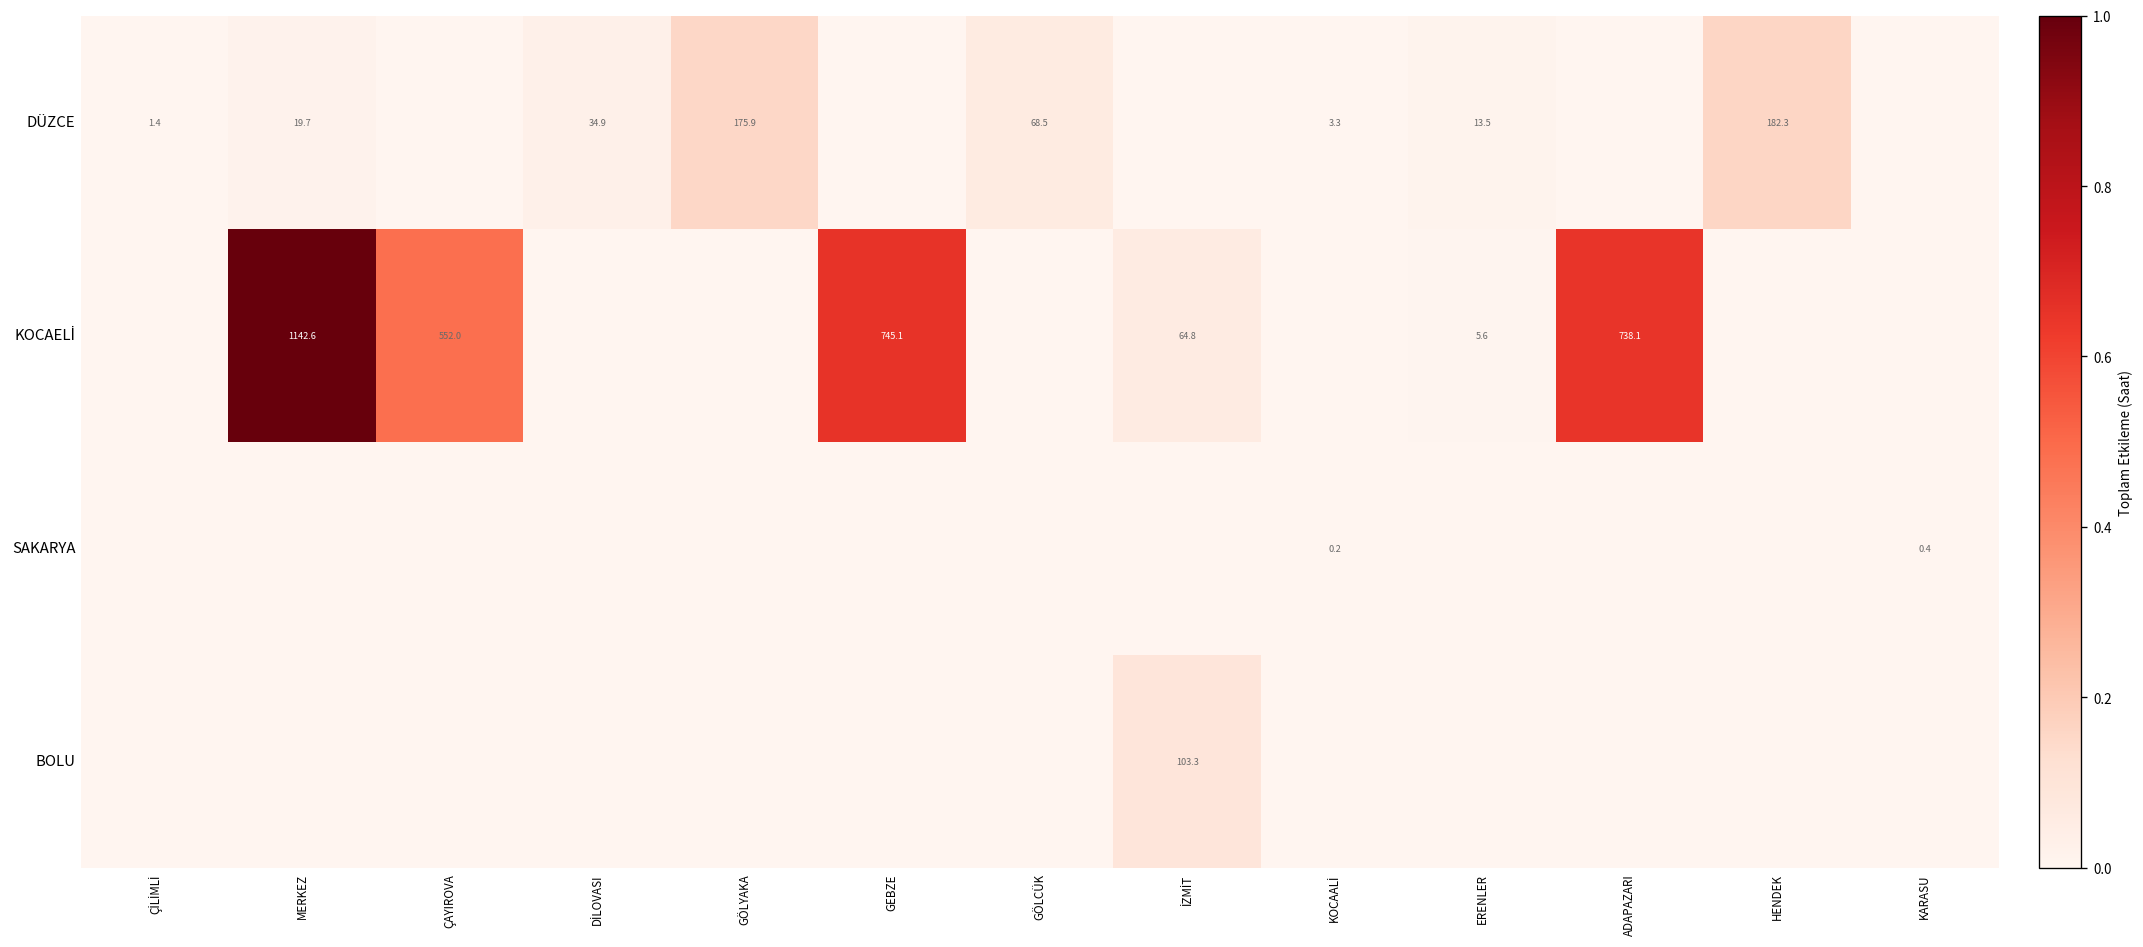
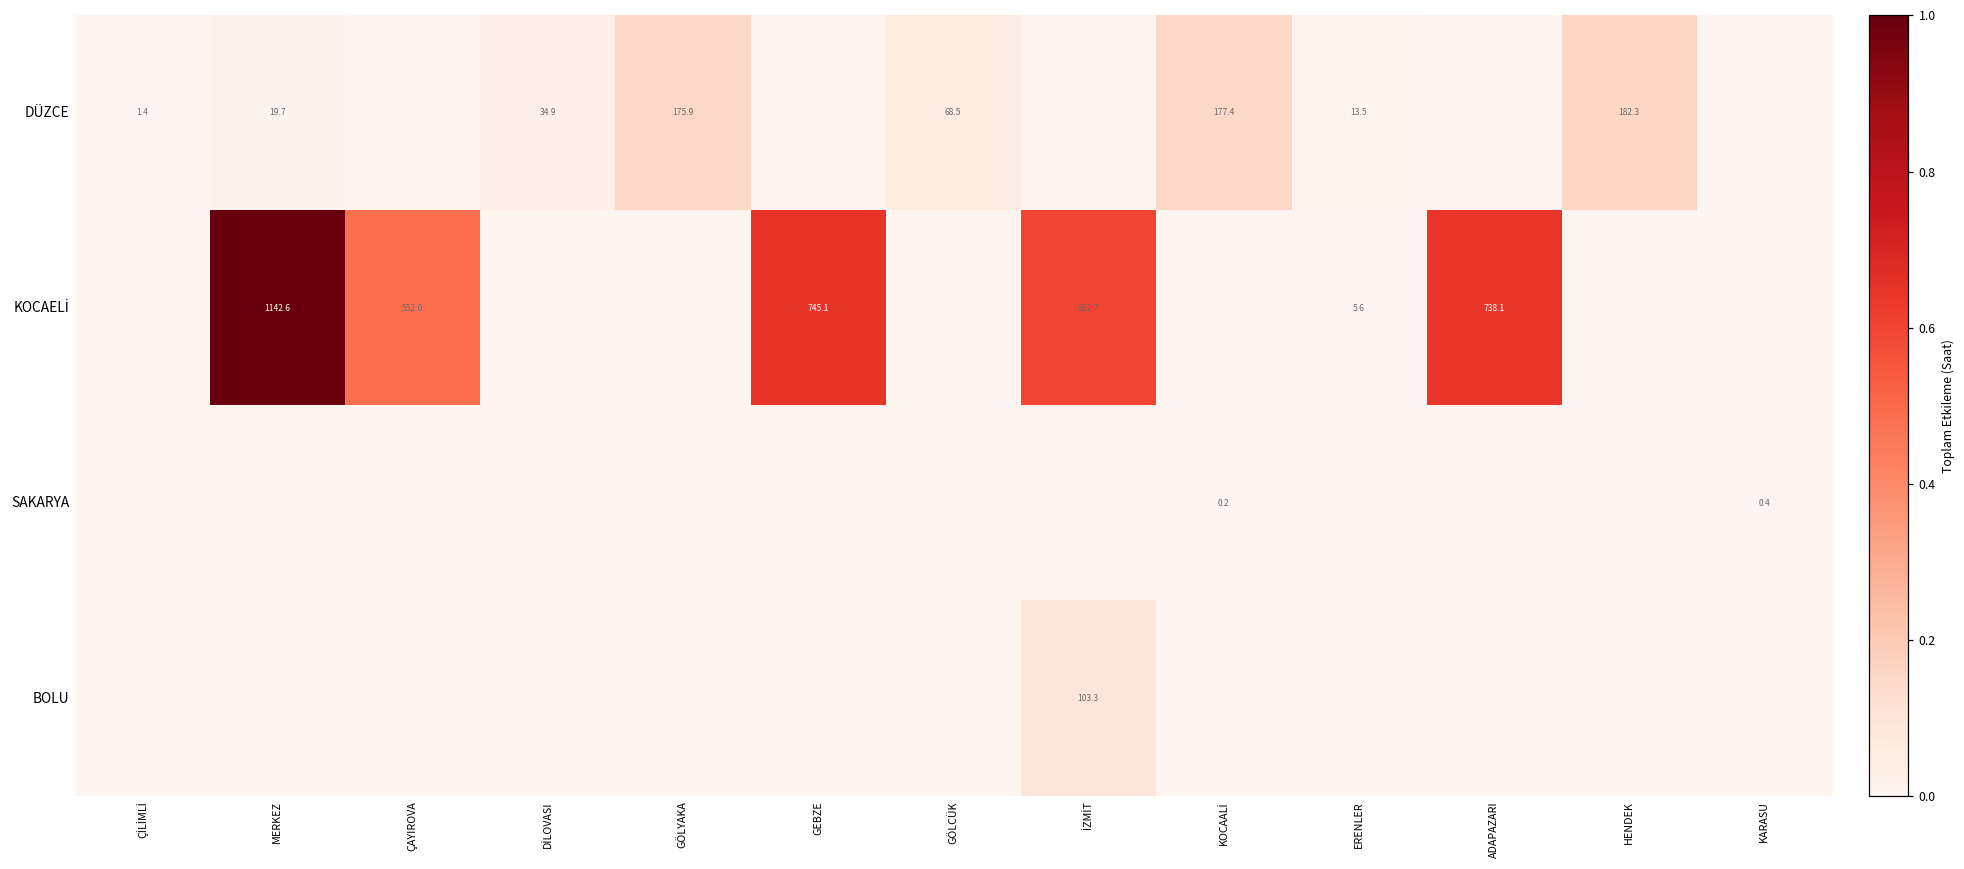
DÜZCE, KOCAALİ: 3.3 -> 177.4
KOCAELİ, İZMİT: 64.8 -> 682.7
